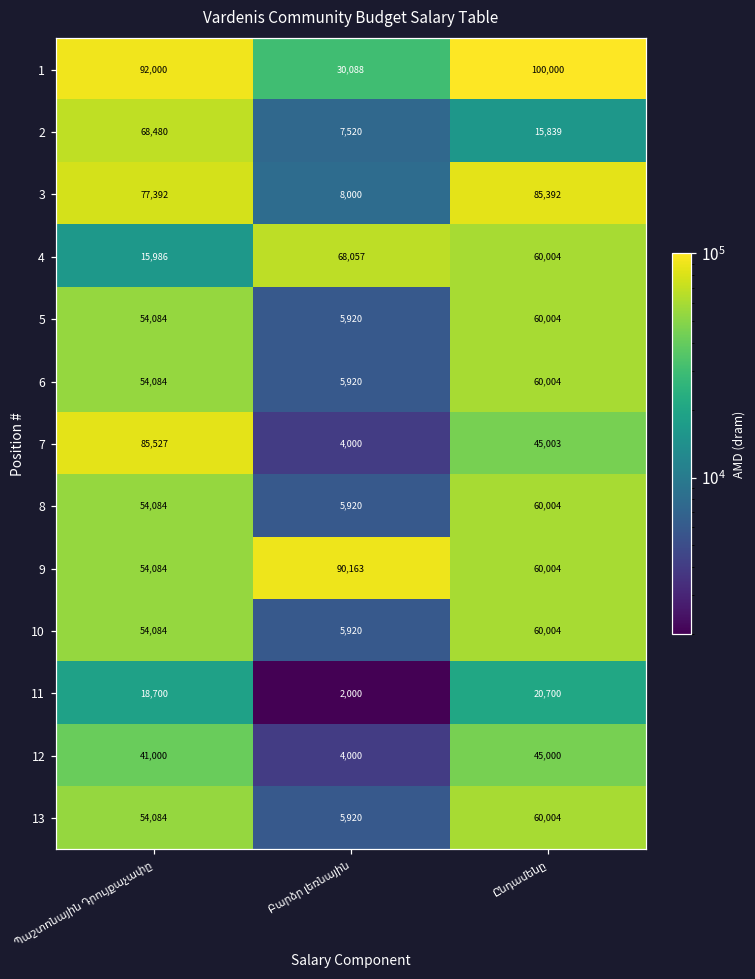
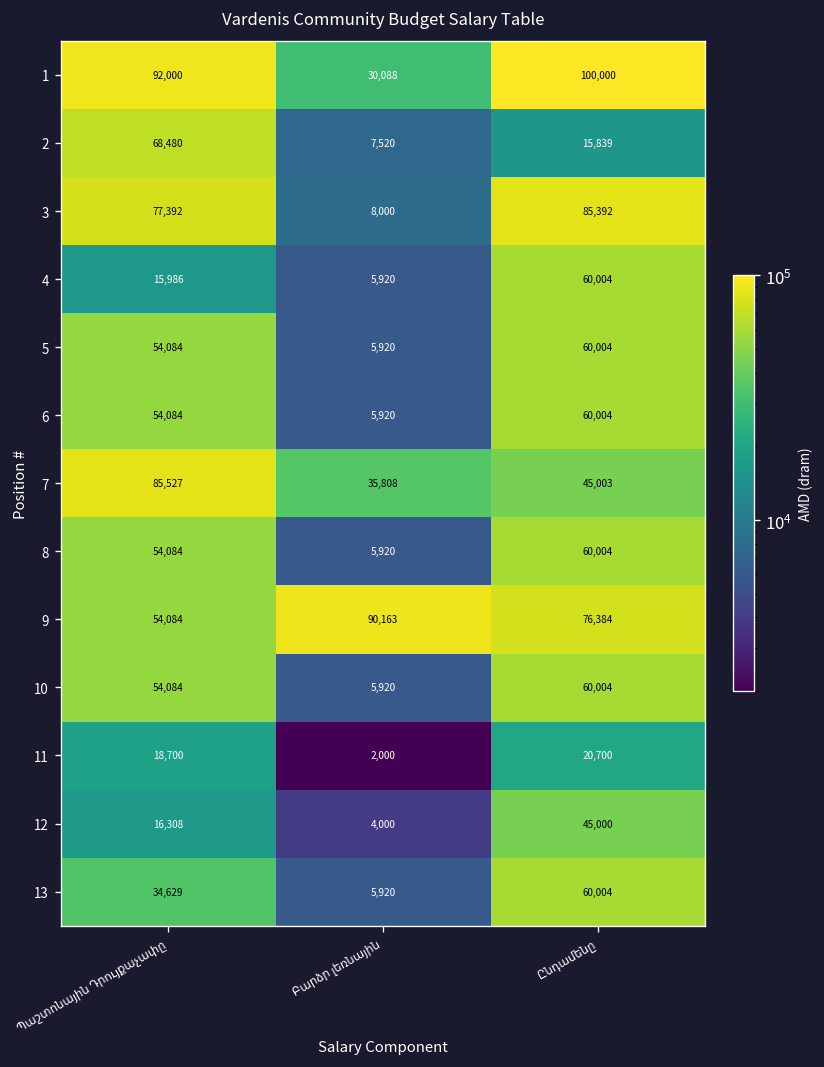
4, Բարձր լեռնային: 68,057 -> 5,920
7, Բարձր լեռնային: 4,000 -> 35,808
9, Ընդամենը: 60,004 -> 76,384
12, Պաշտոնային Դրույքաչափը: 41,000 -> 16,308
13, Պաշտոնային Դրույքաչափը: 54,084 -> 34,629
